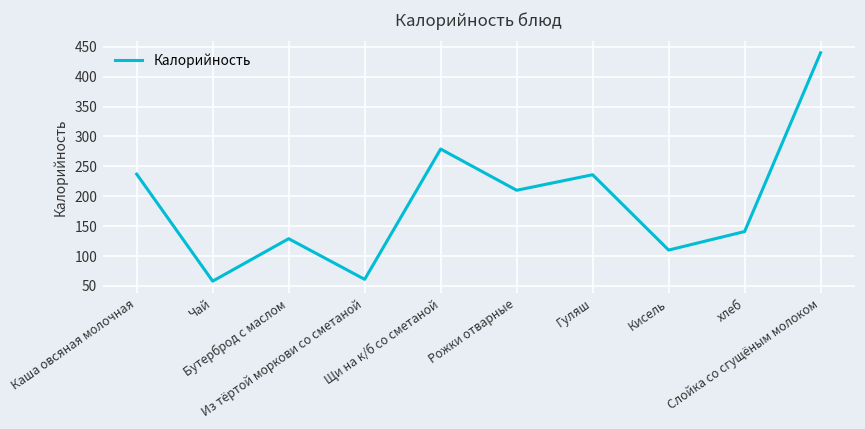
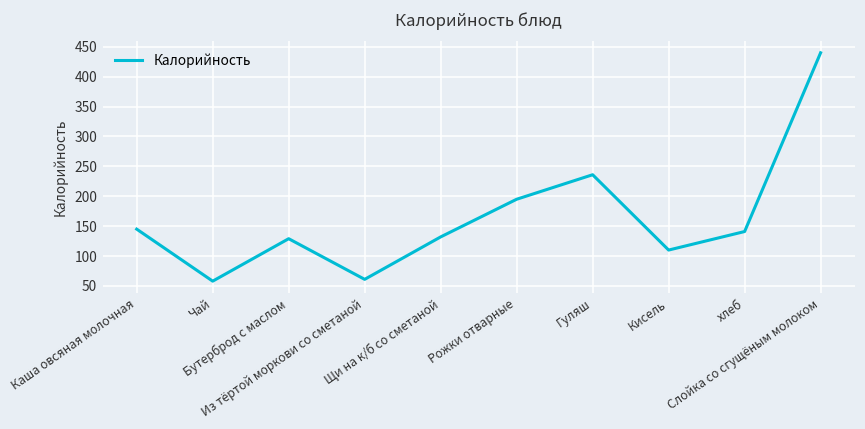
Каша овсяная молочная: 240 -> 150
Щи на к/б со сметаной: 280 -> 130
Рожки отварные: 210 -> 200
